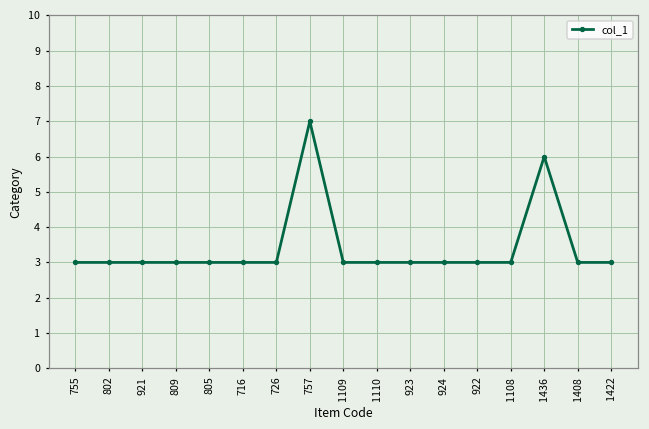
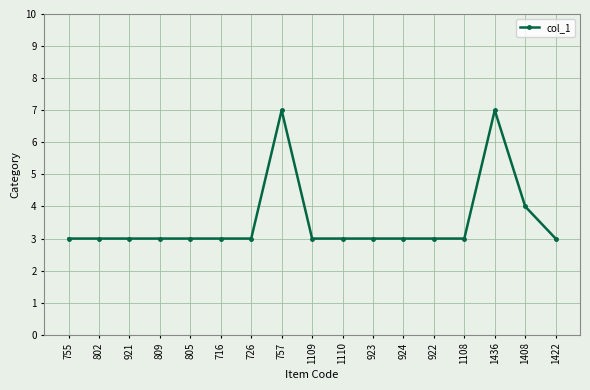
1436: 6 -> 7
1408: 3 -> 4
